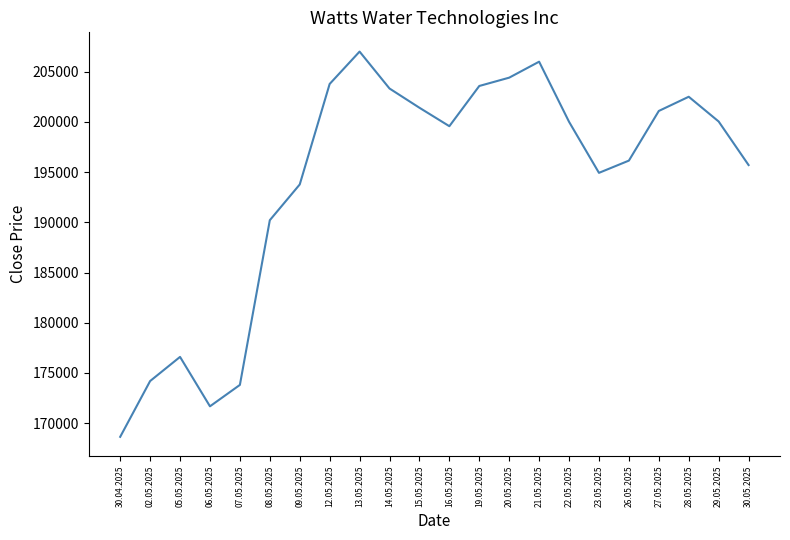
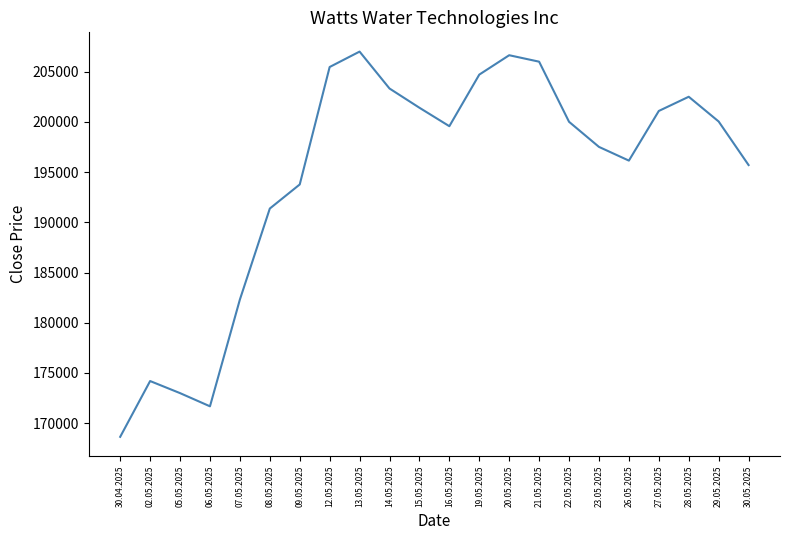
05.05.2025: 176600 -> 173000
07.05.2025: 173800 -> 182300
08.05.2025: 190200 -> 191400
12.05.2025: 203800 -> 205500
19.05.2025: 203600 -> 204700
20.05.2025: 204400 -> 206600
23.05.2025: 194900 -> 197500
